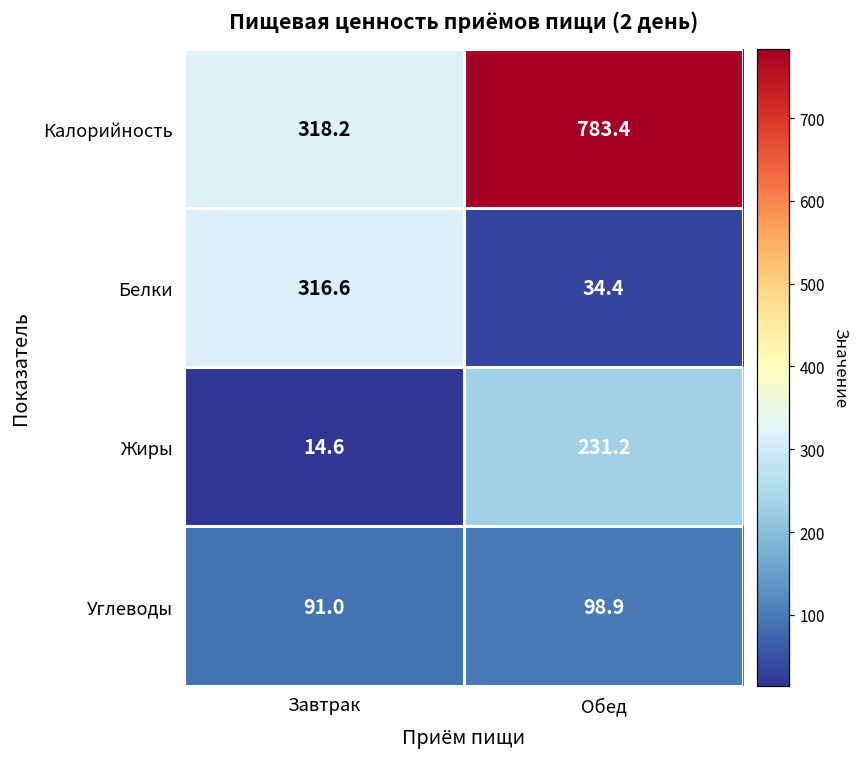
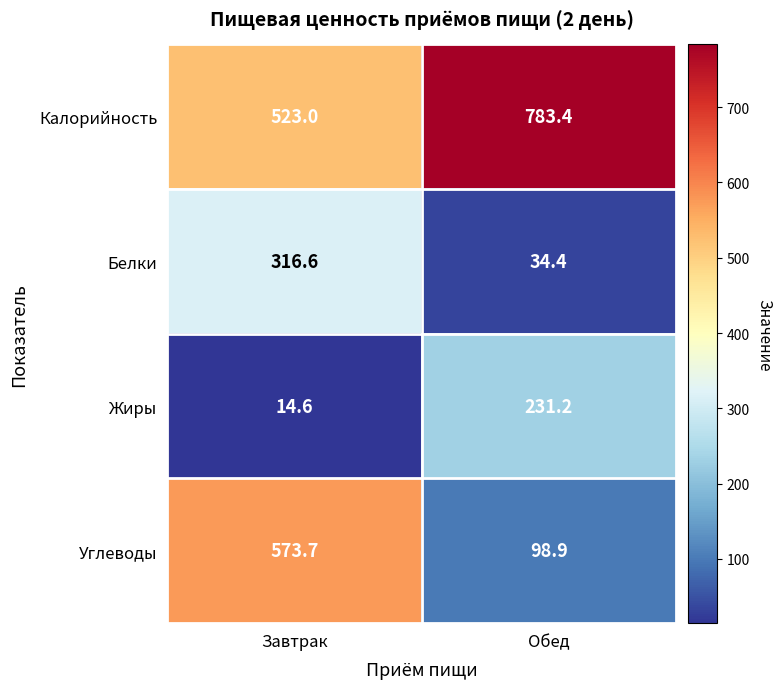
Калорийность, Завтрак: 318.2 -> 523.0
Углеводы, Завтрак: 91.0 -> 573.7
